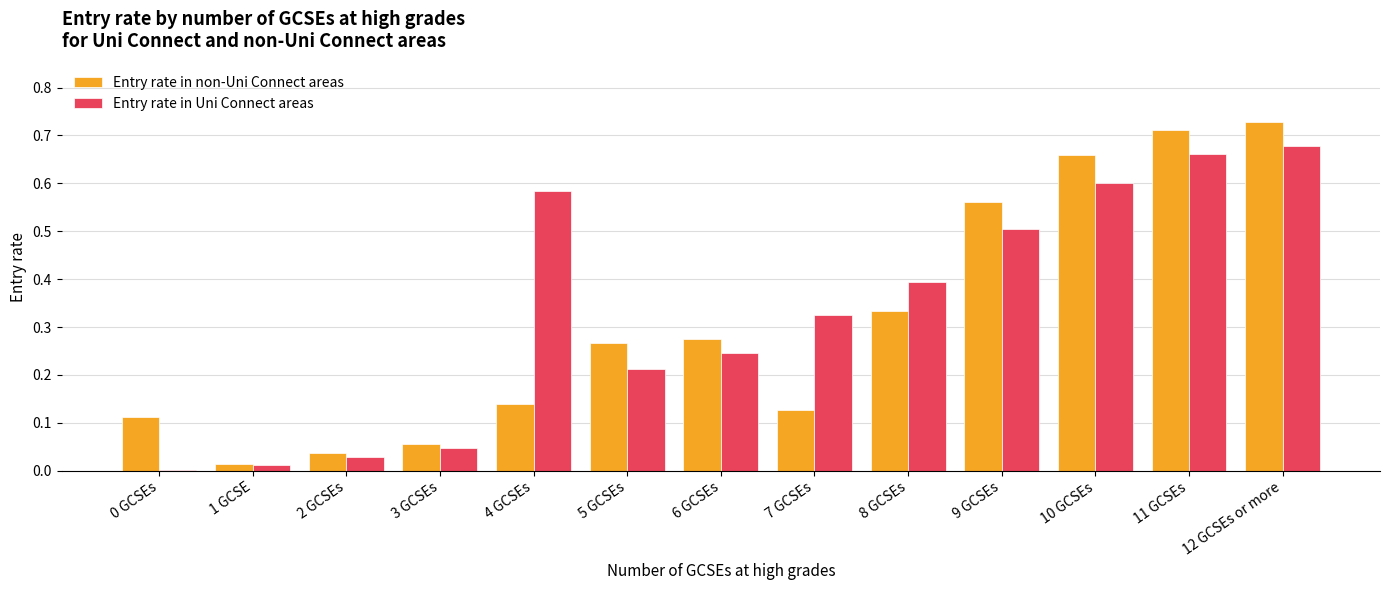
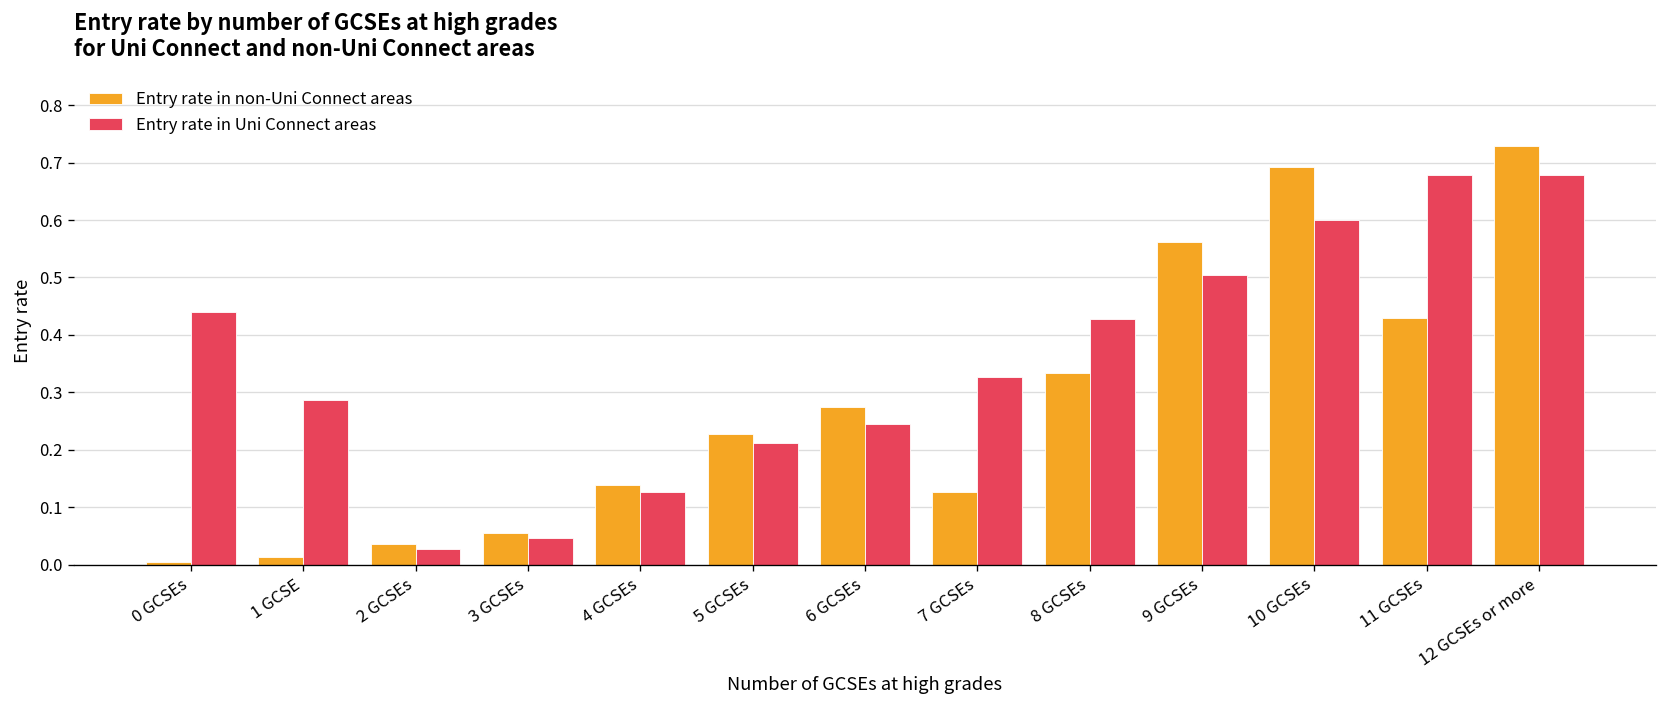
Entry rate in non-Uni Connect areas, 0 GCSEs: 0.11 -> 0.00
Entry rate in Uni Connect areas, 0 GCSEs: 0.00 -> 0.44
Entry rate in Uni Connect areas, 1 GCSE: 0.01 -> 0.29
Entry rate in Uni Connect areas, 4 GCSEs: 0.58 -> 0.13
Entry rate in non-Uni Connect areas, 5 GCSEs: 0.27 -> 0.23
Entry rate in Uni Connect areas, 8 GCSEs: 0.39 -> 0.43
Entry rate in non-Uni Connect areas, 10 GCSEs: 0.66 -> 0.69
Entry rate in non-Uni Connect areas, 11 GCSEs: 0.71 -> 0.43
Entry rate in Uni Connect areas, 11 GCSEs: 0.66 -> 0.68
